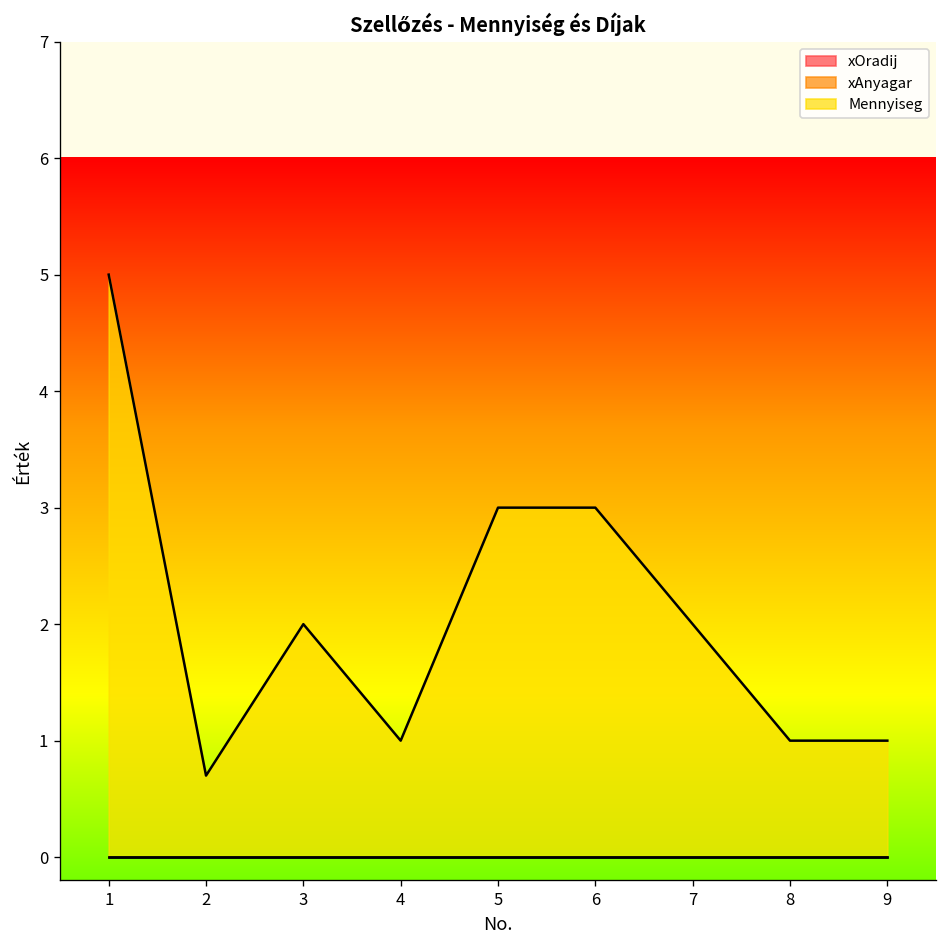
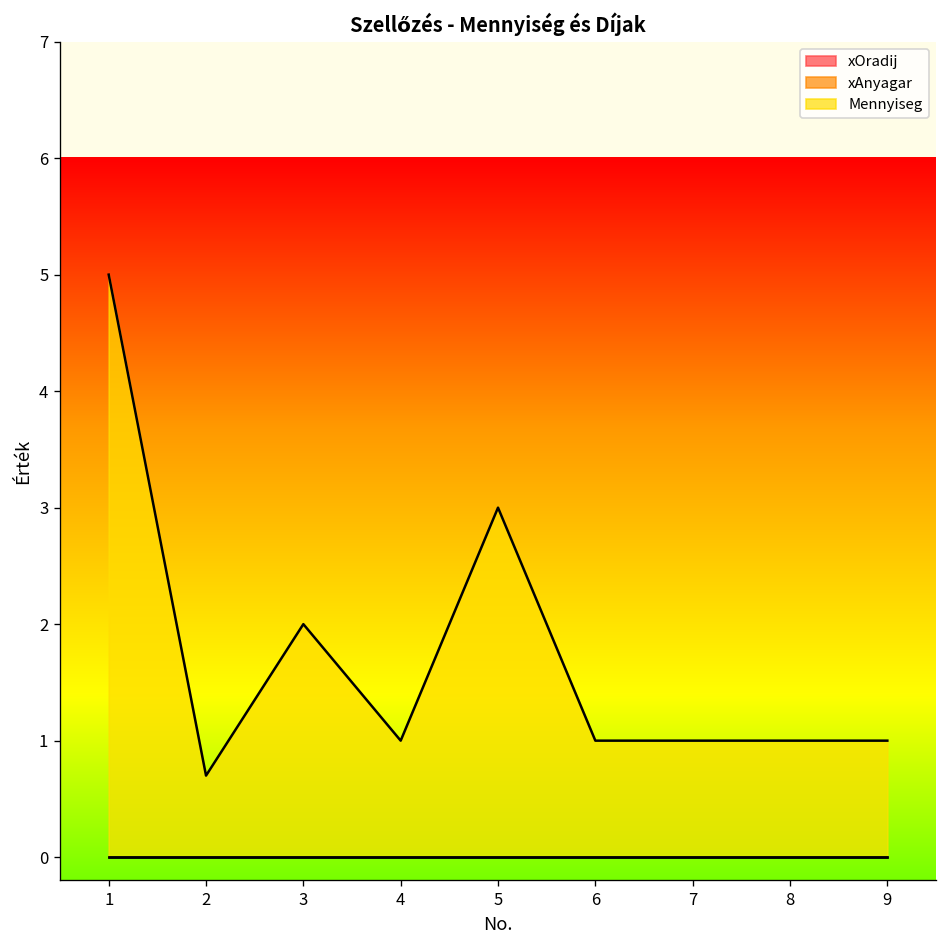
Mennyiseg, 6: 3 -> 1
Mennyiseg, 7: 2 -> 1
